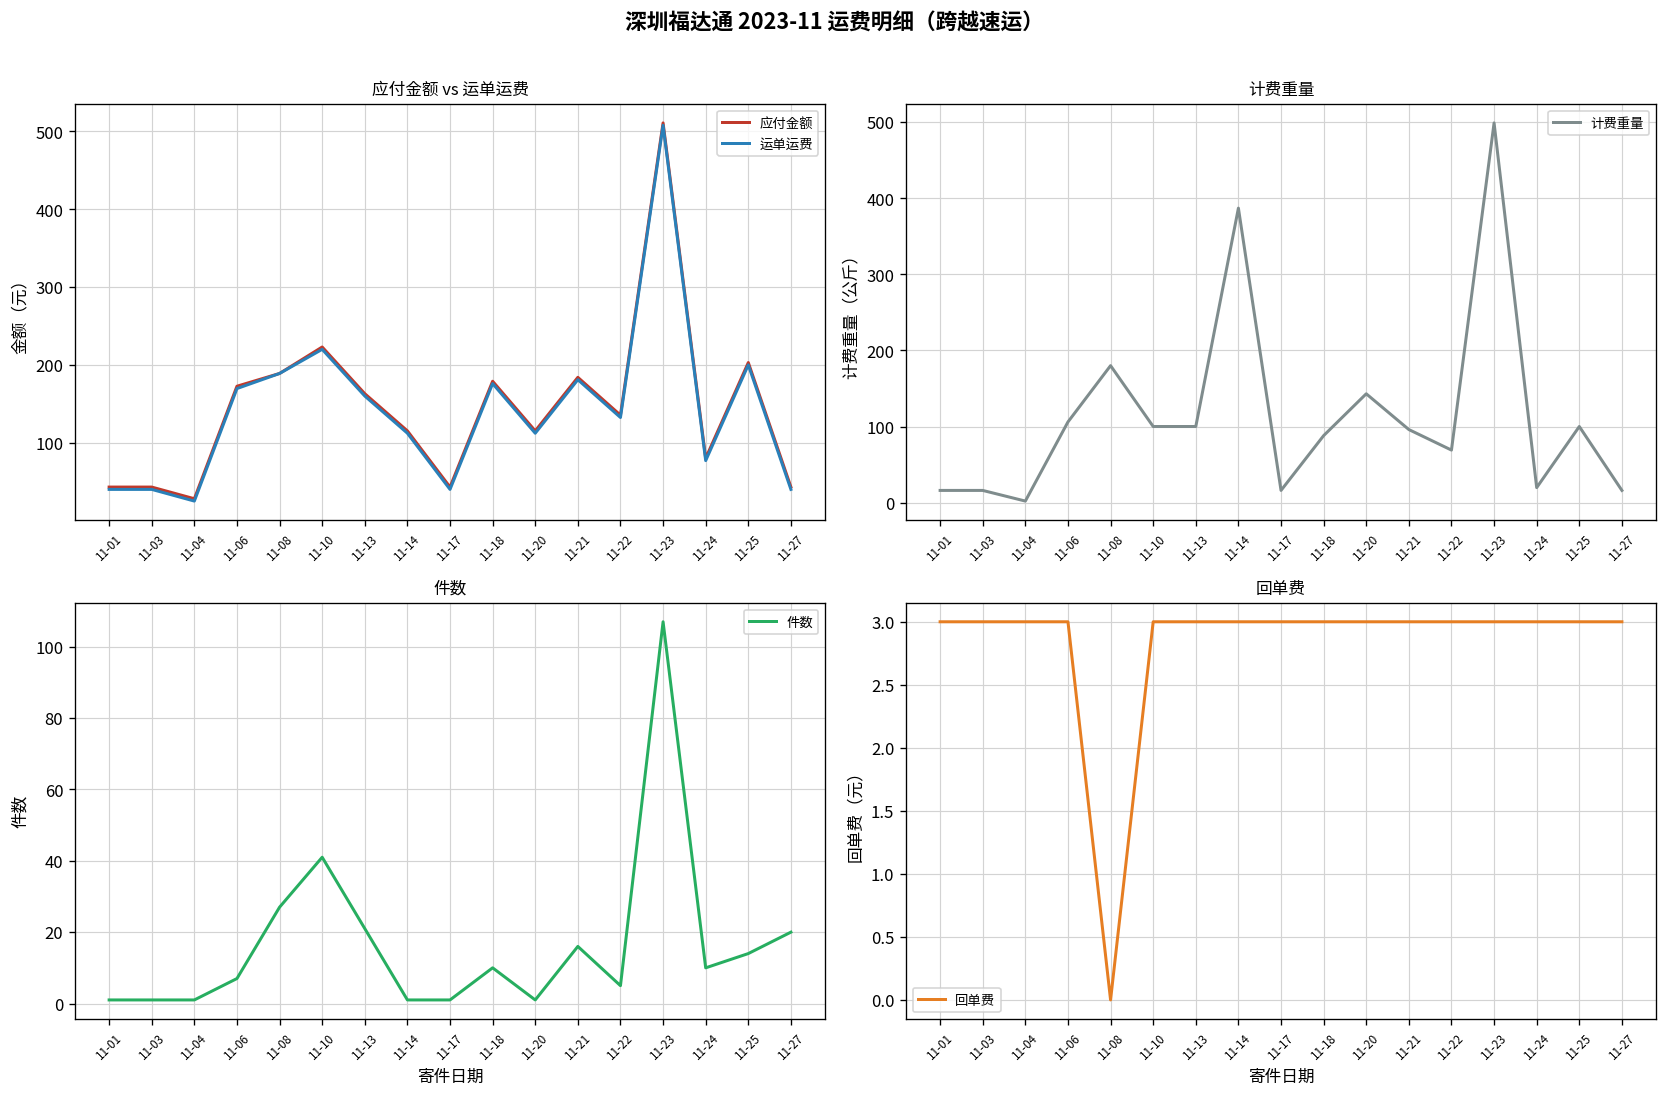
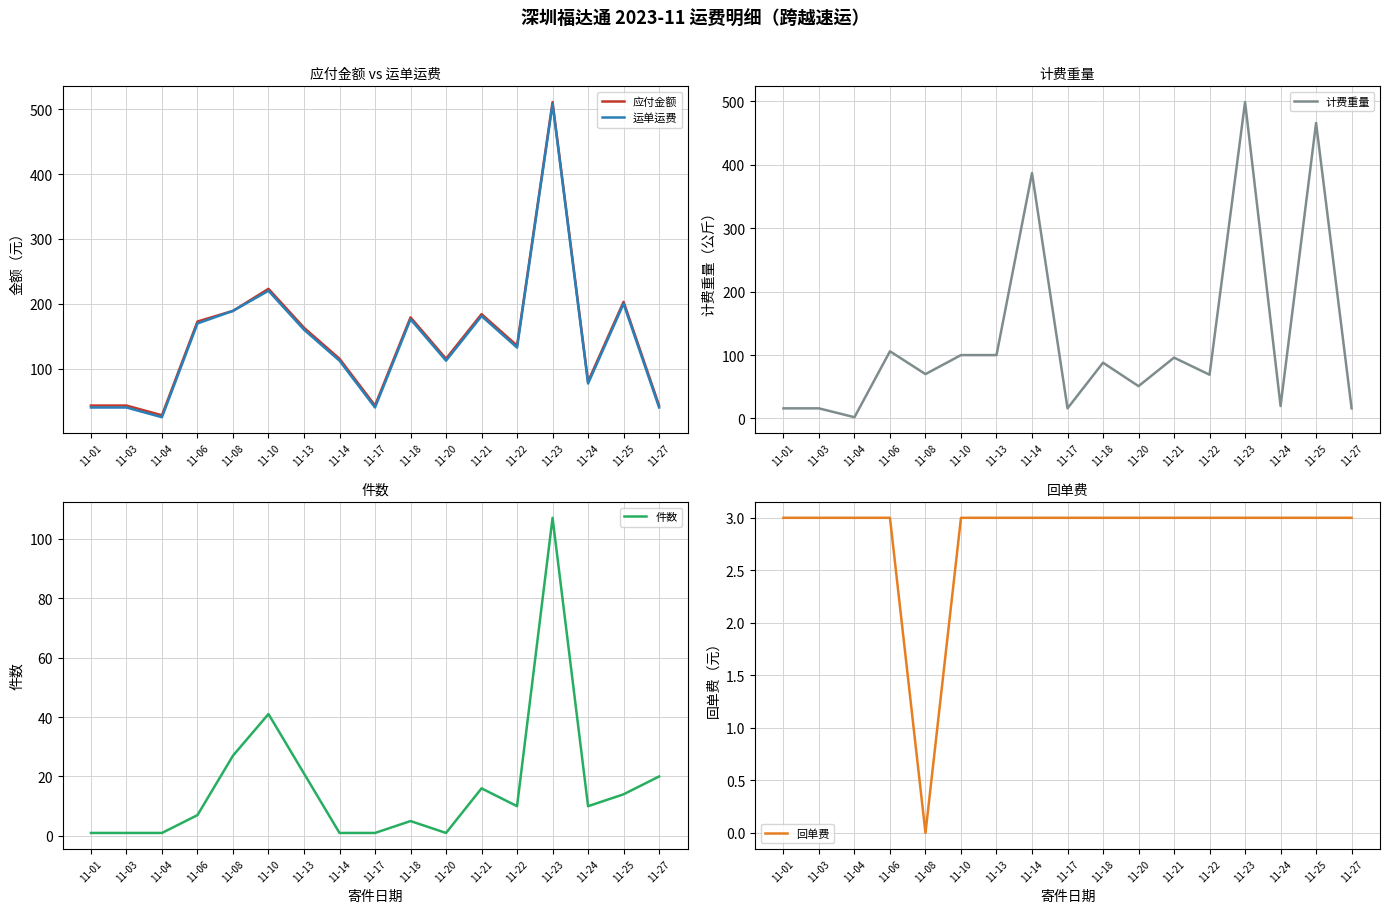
计费重量, 11-08: 180 -> 70
计费重量, 11-20: 140 -> 50
计费重量, 11-25: 100 -> 470
件数, 11-18: 10 -> 5
件数, 11-22: 5 -> 10
